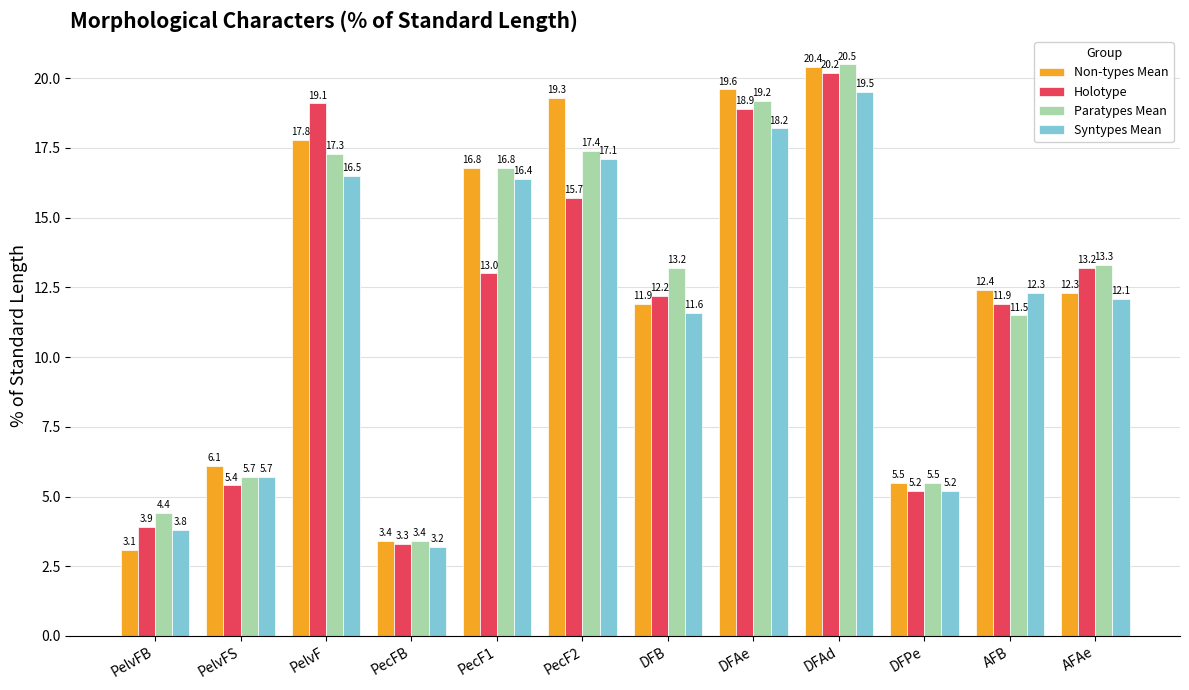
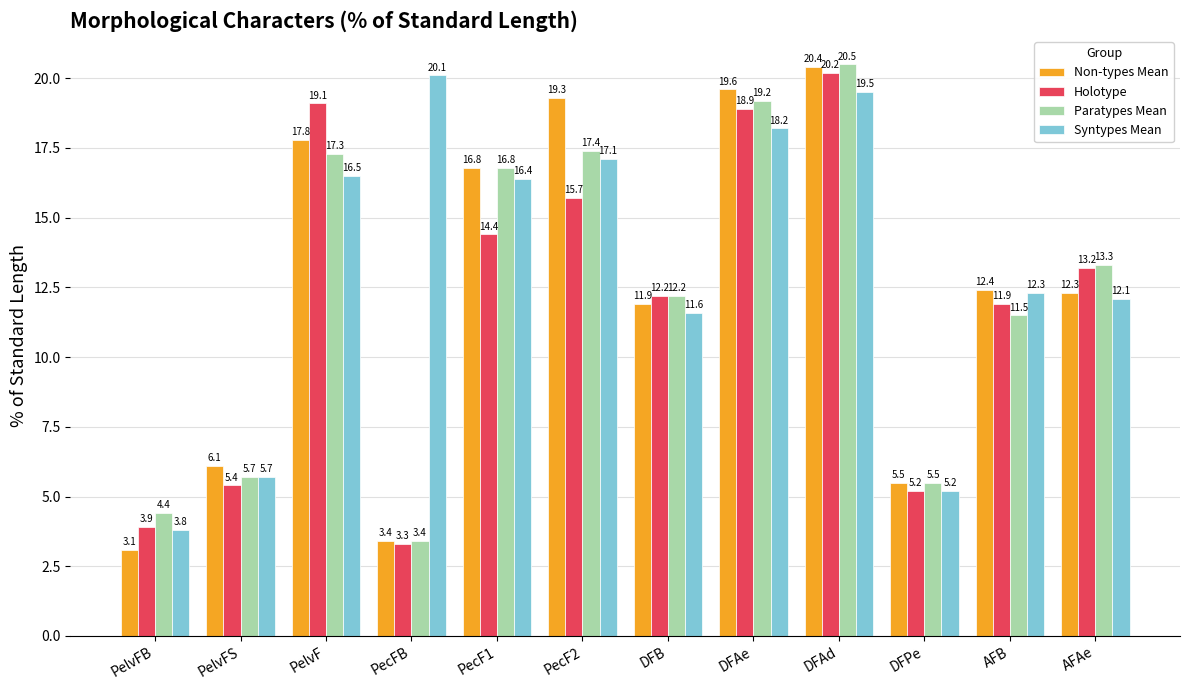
Syntypes Mean, PecFB: 3.2 -> 20.1
Holotype, PecF1: 13.0 -> 14.4
Paratypes Mean, DFB: 13.2 -> 12.2
